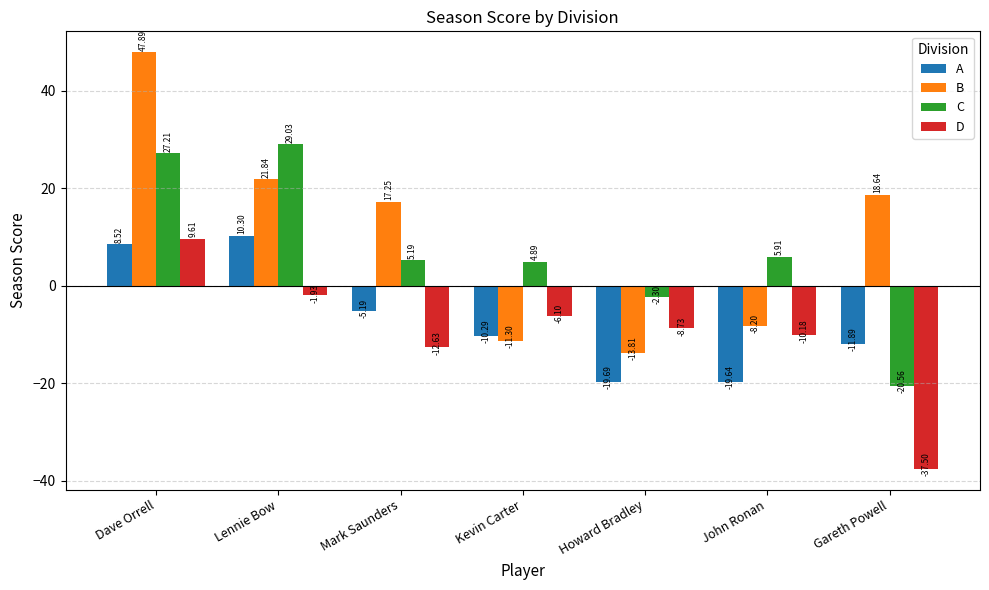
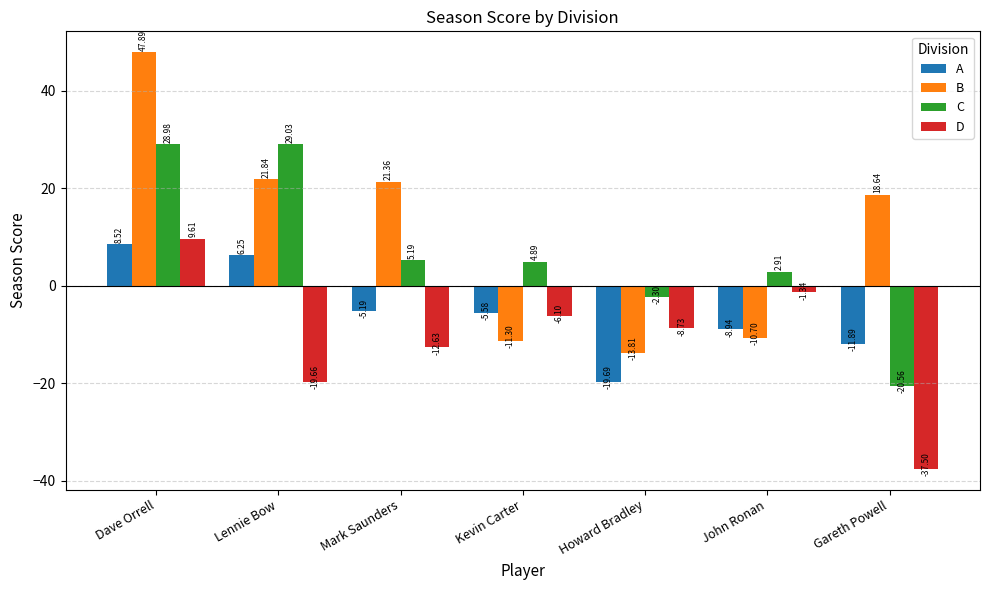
C, Dave Orrell: 27.21 -> 28.98
A, Lennie Bow: 10.30 -> 6.25
D, Lennie Bow: -1.93 -> -19.66
B, Mark Saunders: 17.25 -> 21.36
A, Kevin Carter: -10.29 -> -5.58
A, John Ronan: -19.64 -> -8.94
B, John Ronan: -8.20 -> -10.70
C, John Ronan: 5.91 -> 2.91
D, John Ronan: -10.18 -> -1.34
